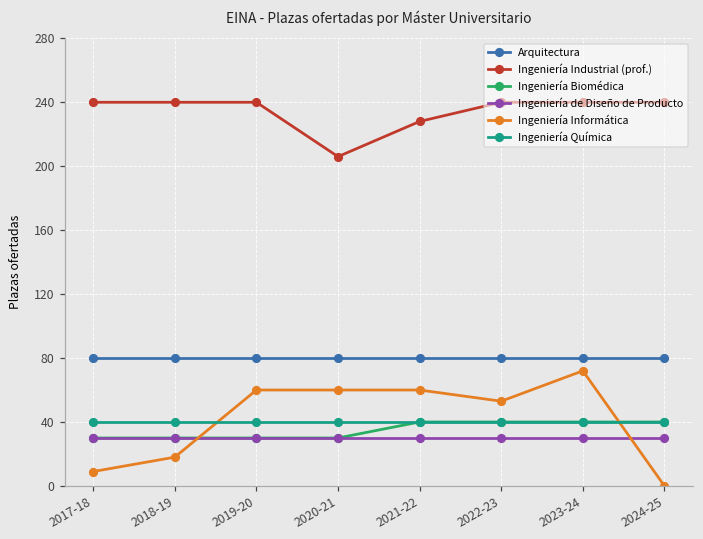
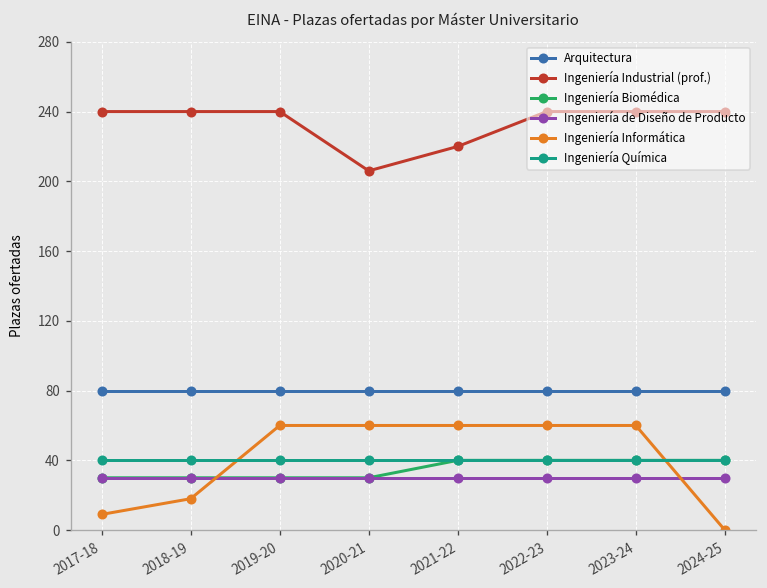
Ingeniería Industrial (prof.), 2021-22: 228 -> 220
Ingeniería Informática, 2022-23: 53 -> 60
Ingeniería Informática, 2023-24: 72 -> 60
